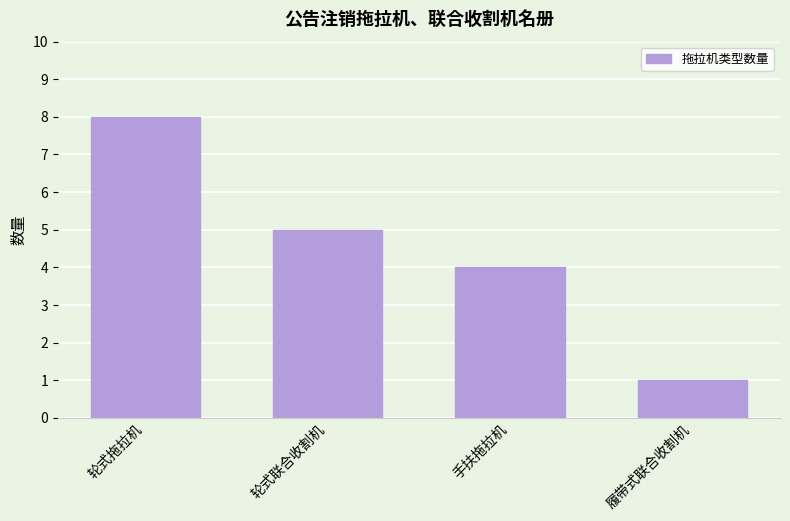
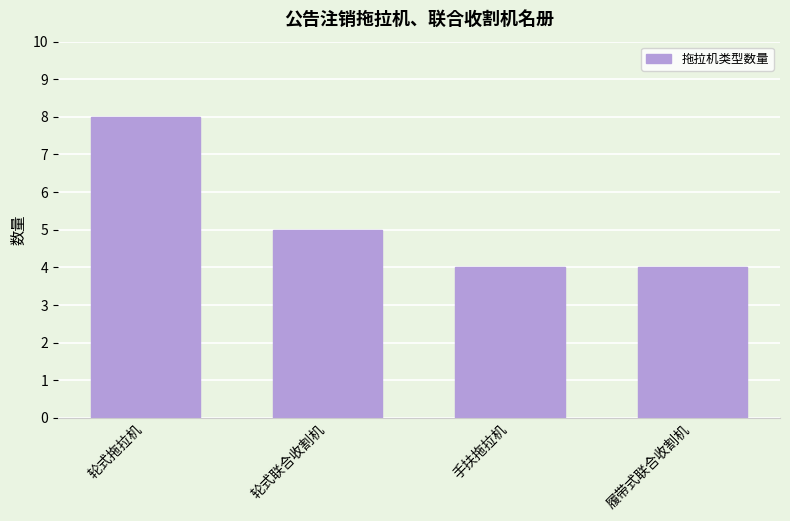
履带式联合收割机: 1 -> 4
